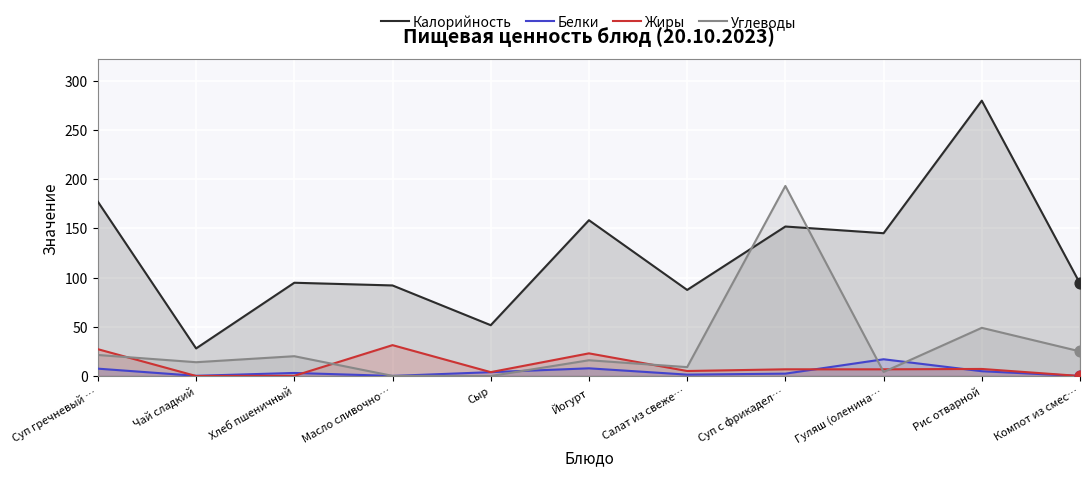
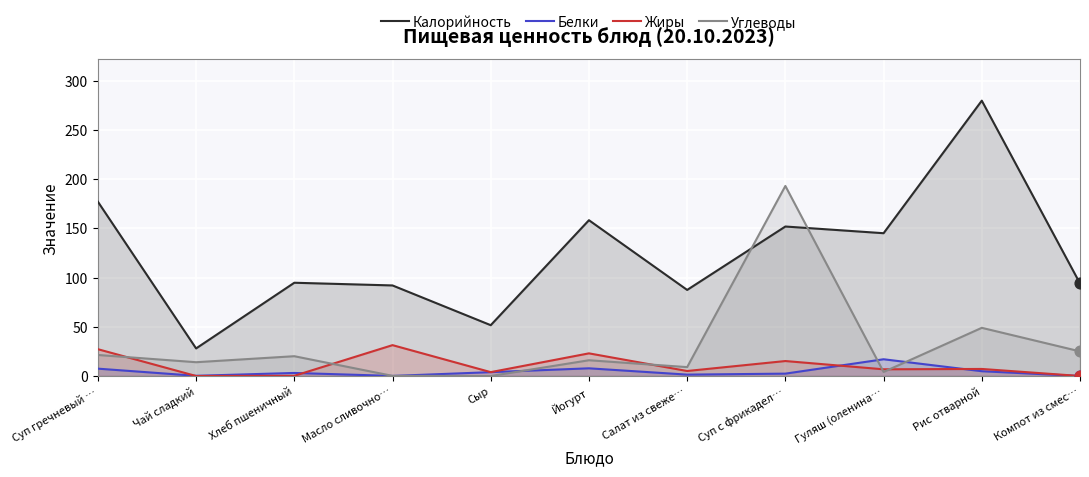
Жиры, Суп с фрикадел…: 10 -> 20
